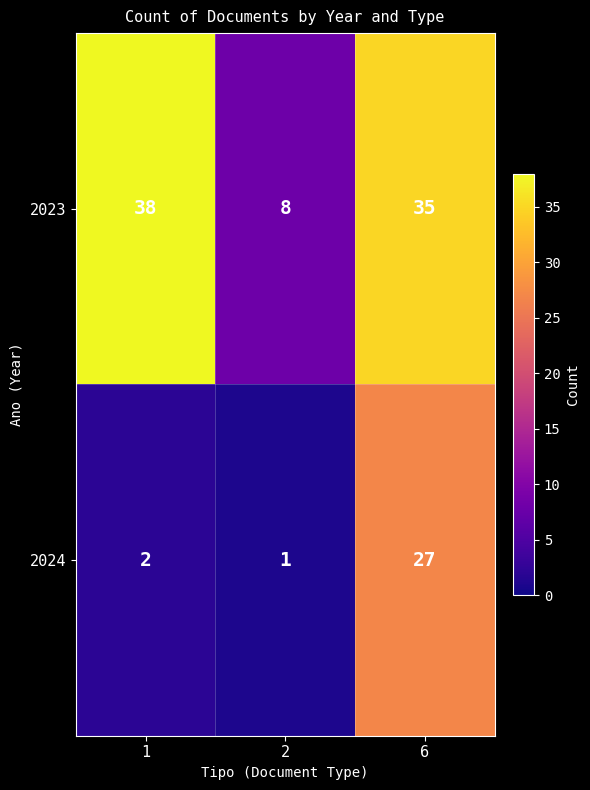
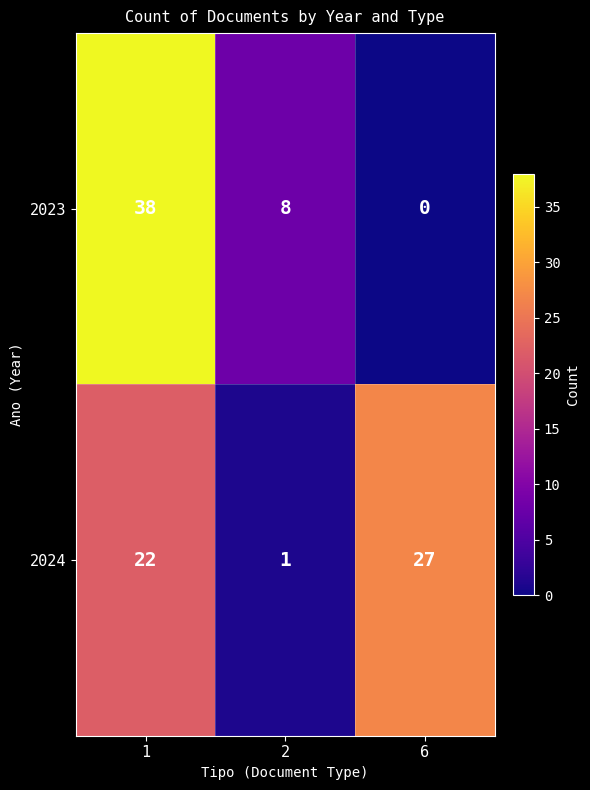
2023, 6: 35 -> 0
2024, 1: 2 -> 22
